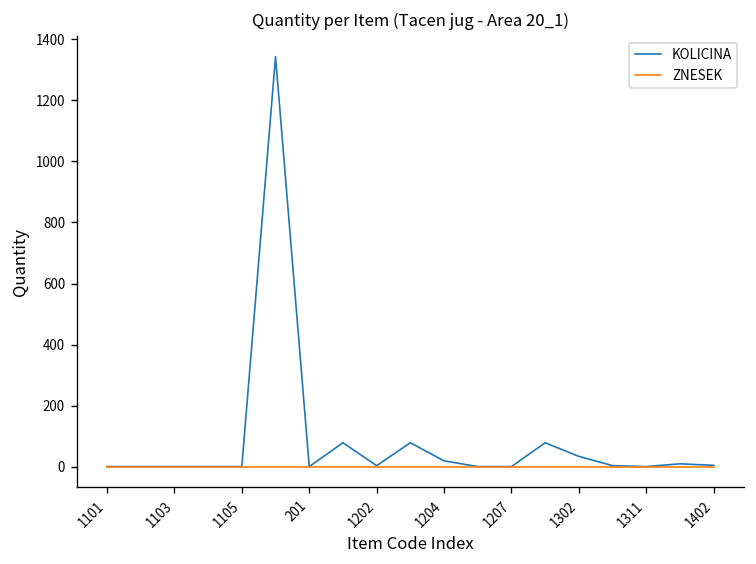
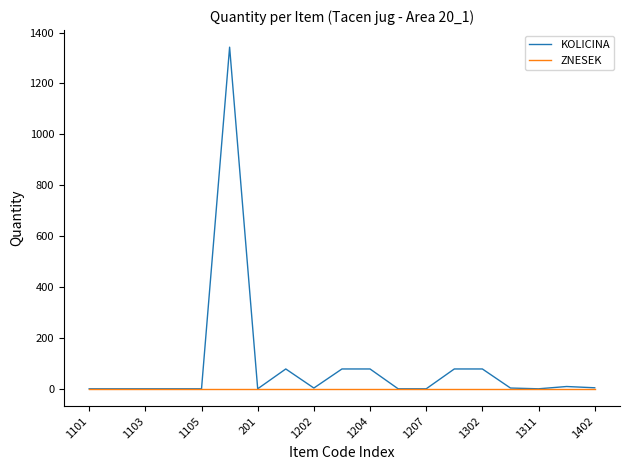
KOLICINA, 1204: 20 -> 80
KOLICINA, 1302: 30 -> 80
